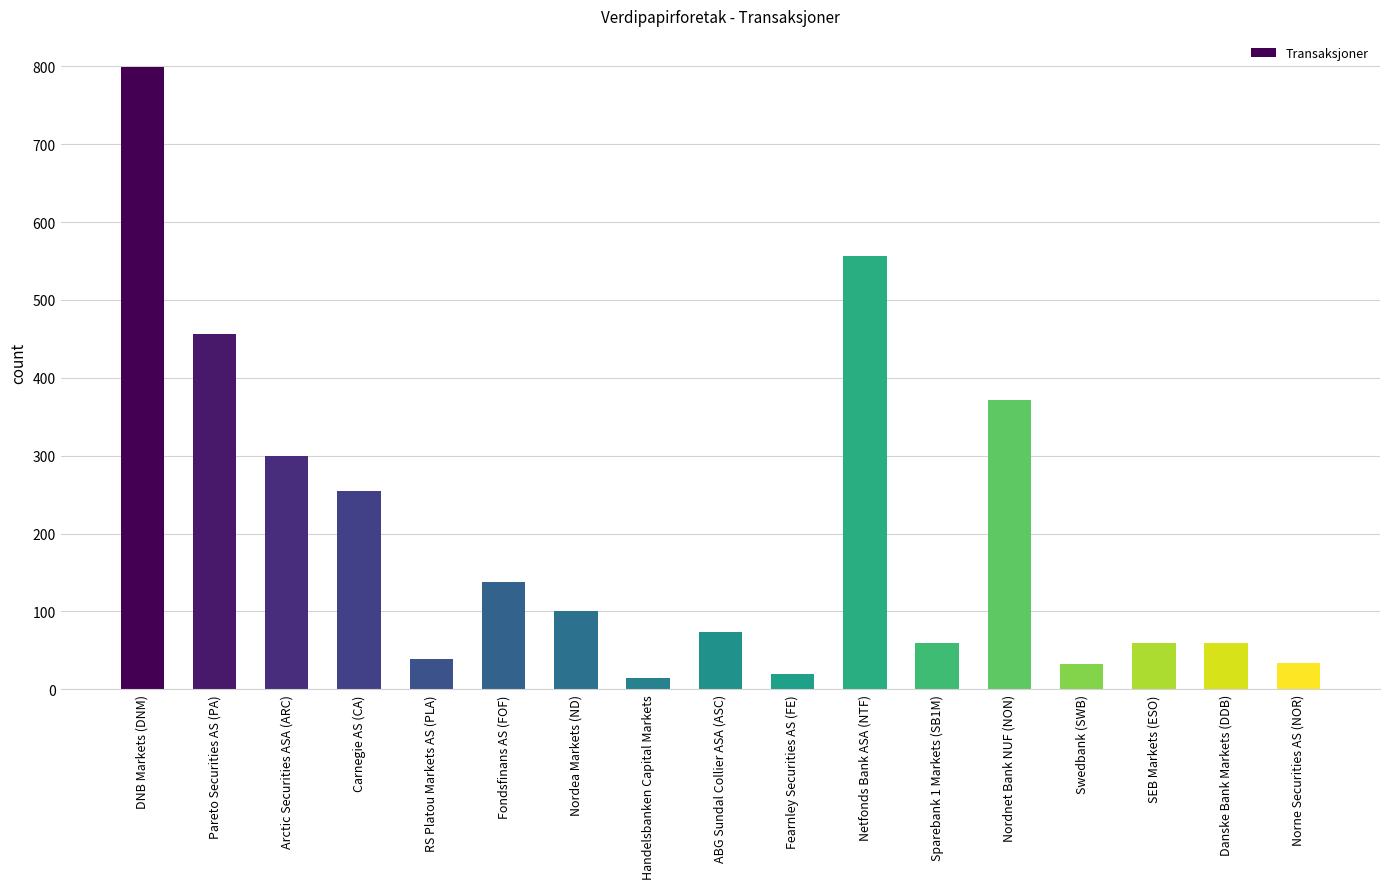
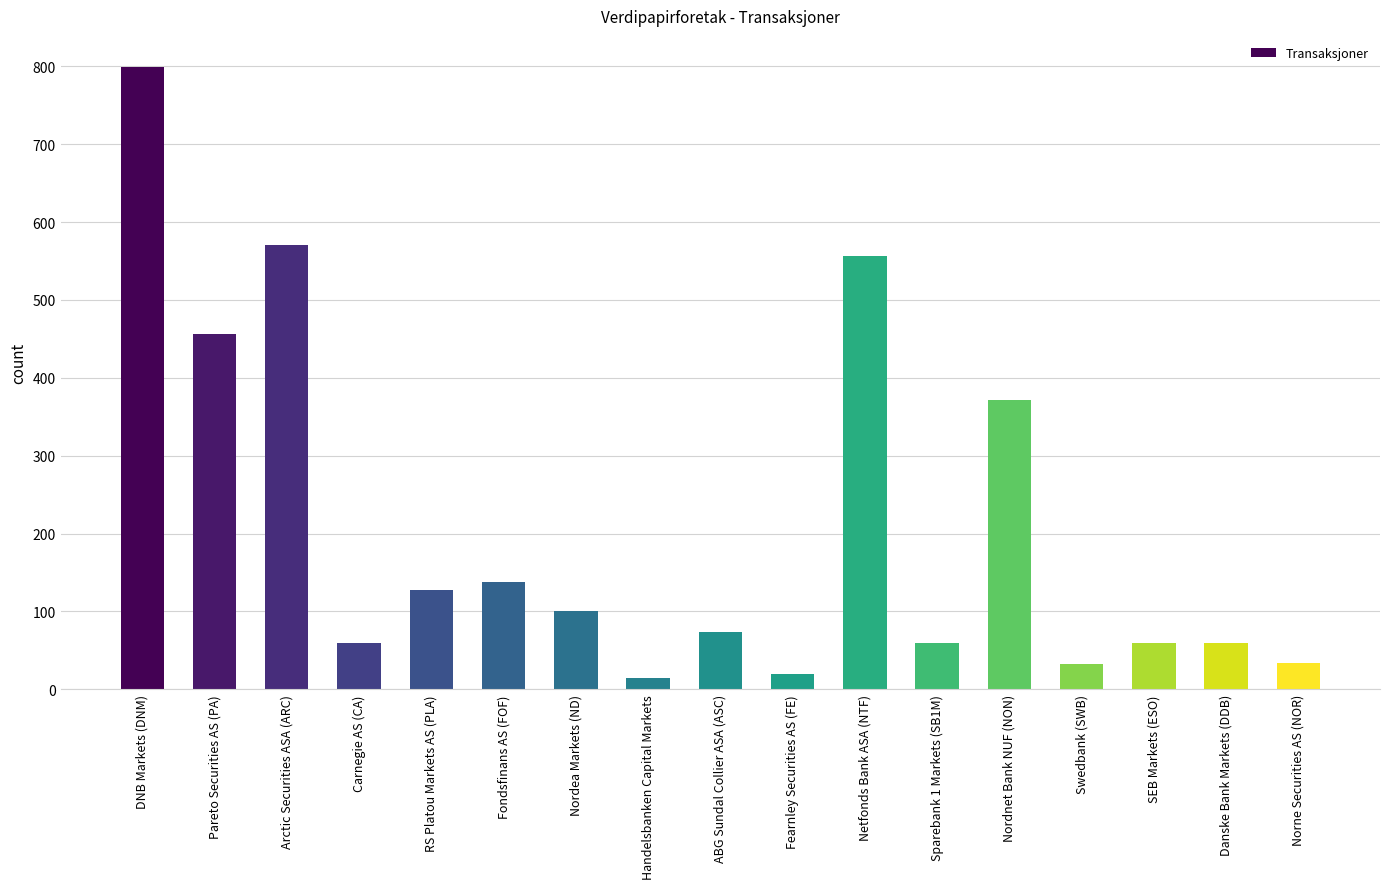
Arctic Securities ASA (ARC): 300 -> 570
Carnegie AS (CA): 260 -> 60
RS Platou Markets AS (PLA): 40 -> 130
